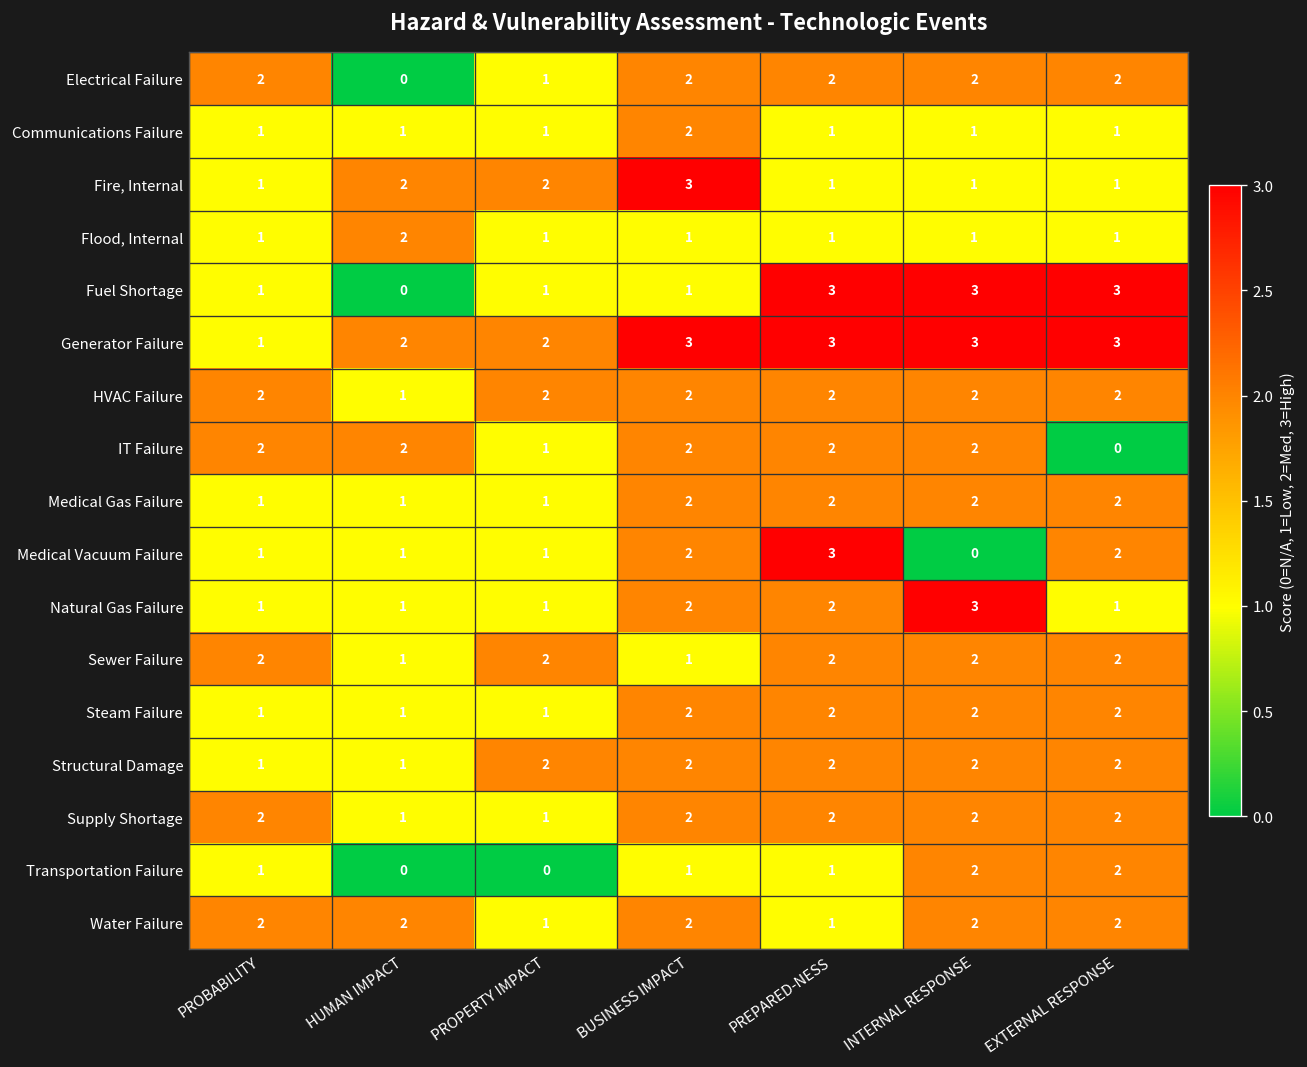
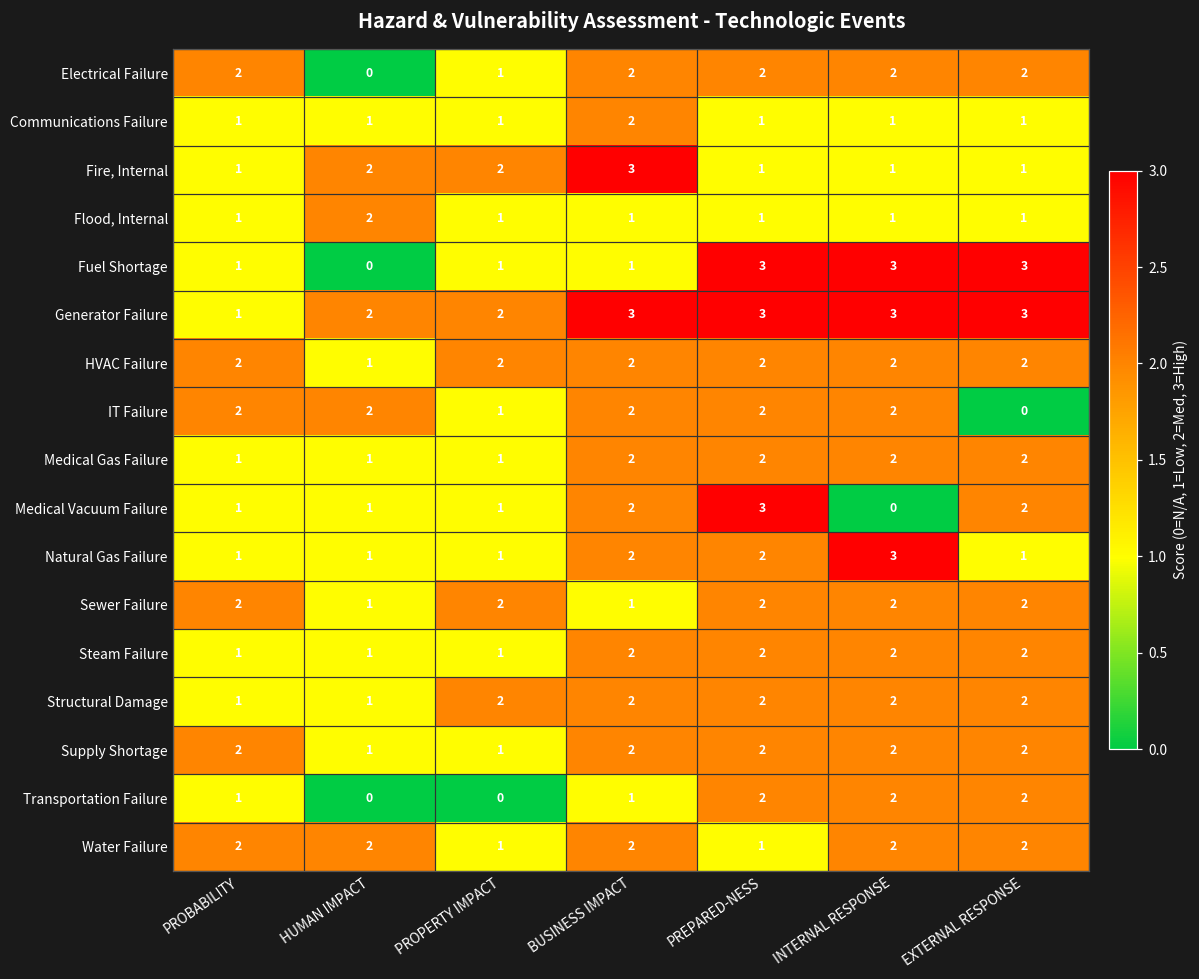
Transportation Failure, PREPARED-NESS: 1 -> 2
